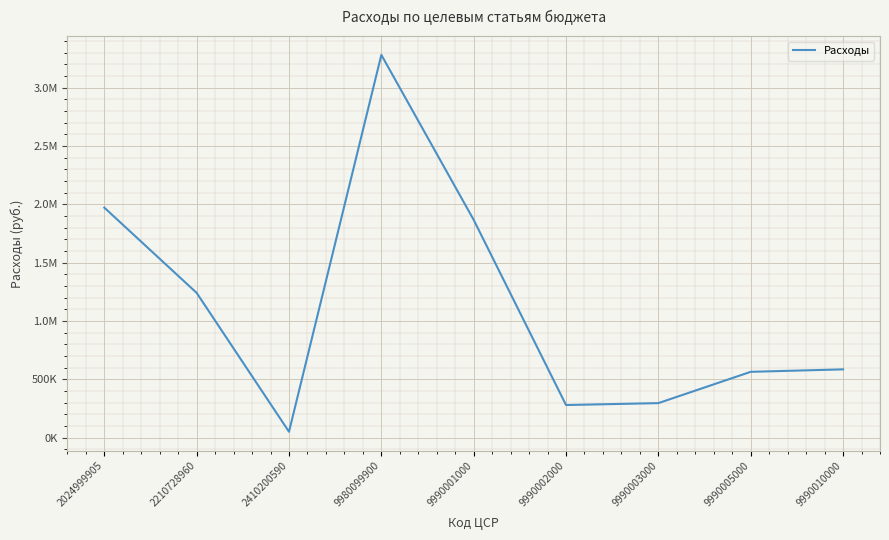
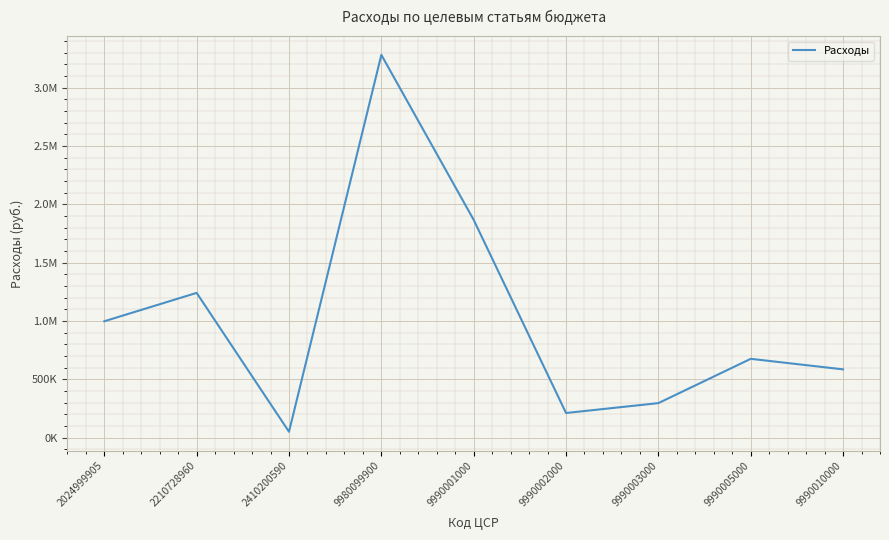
2024999905: 1970000 -> 1000000
9990002000: 280000 -> 210000
9990005000: 560000 -> 670000
